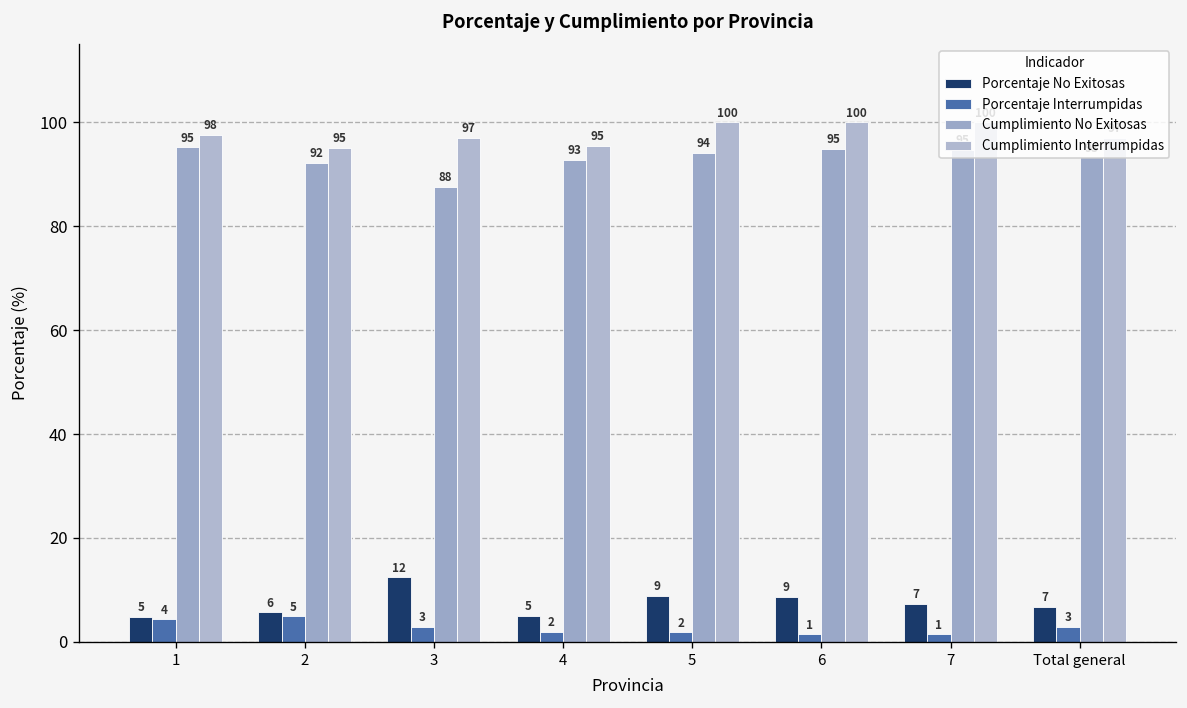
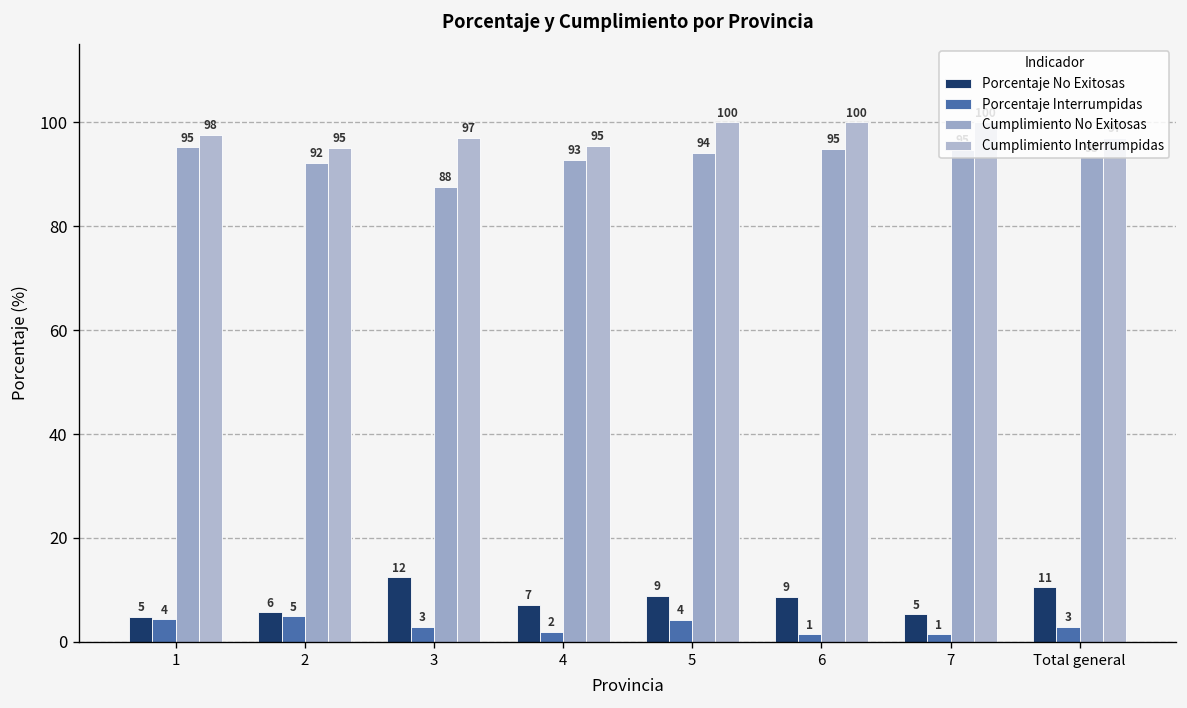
Porcentaje No Exitosas, 4: 5 -> 7
Porcentaje Interrumpidas, 5: 2 -> 4
Porcentaje No Exitosas, 7: 7 -> 5
Porcentaje No Exitosas, Total general: 7 -> 11
